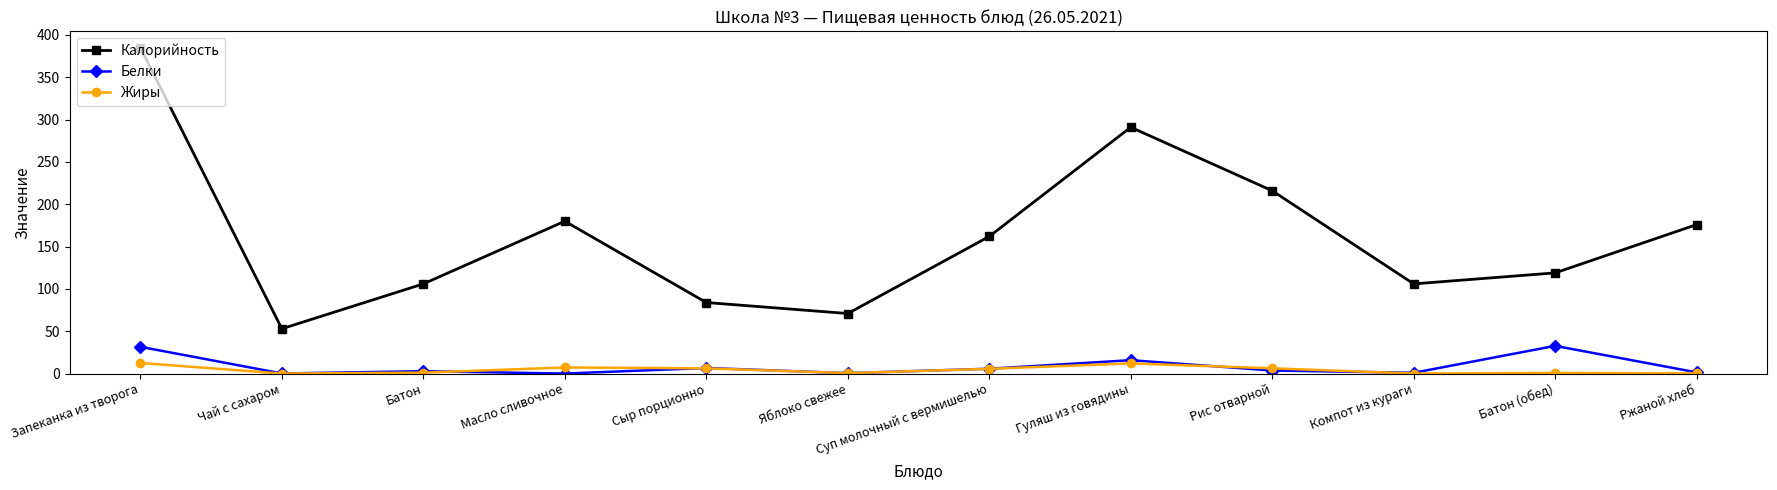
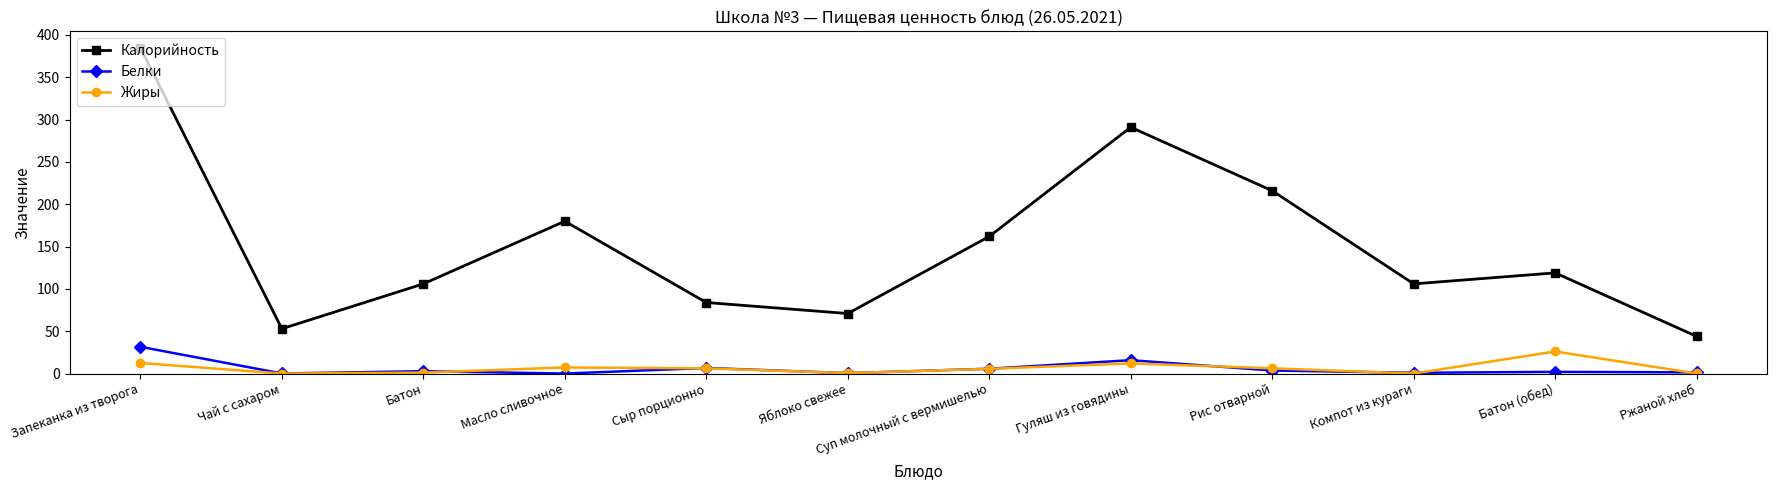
Белки, Батон (обед): 30 -> 0
Жиры, Батон (обед): 0 -> 30
Калорийность, Ржаной хлеб: 180 -> 40
